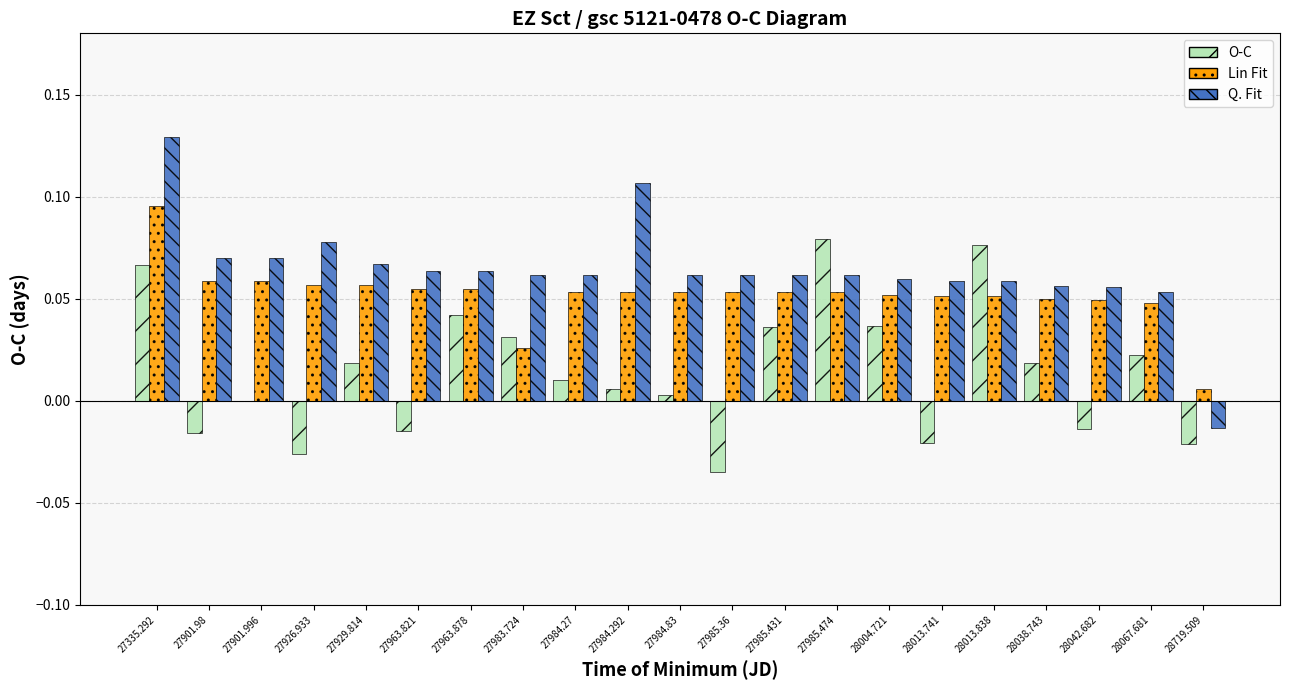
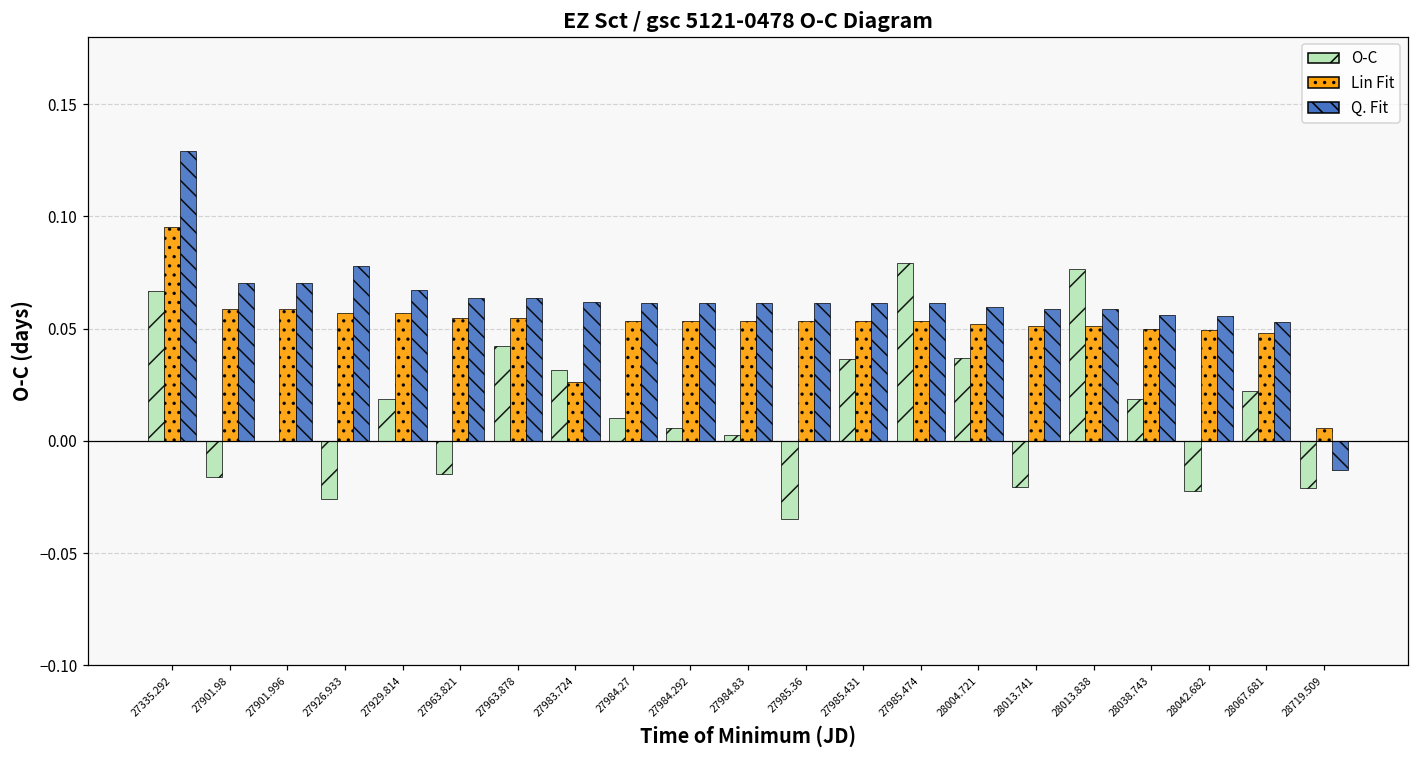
Q. Fit, 27984.292: 0.107 -> 0.062
O-C, 28042.682: -0.014 -> -0.022
